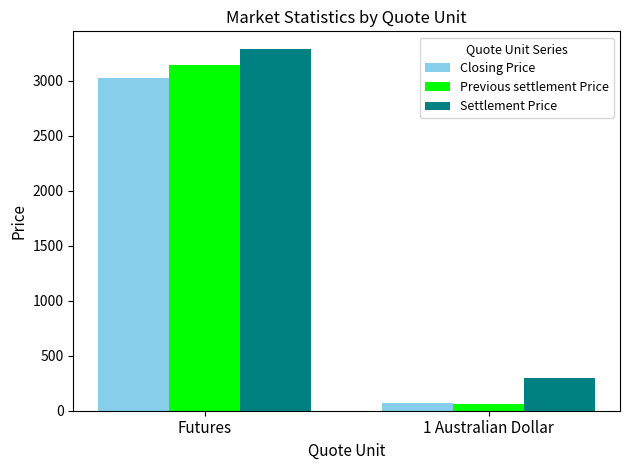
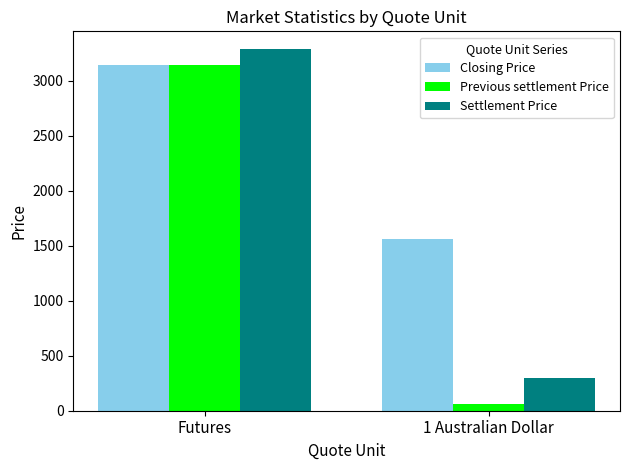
Closing Price, Futures: 3030 -> 3150
Closing Price, 1 Australian Dollar: 70 -> 1560
